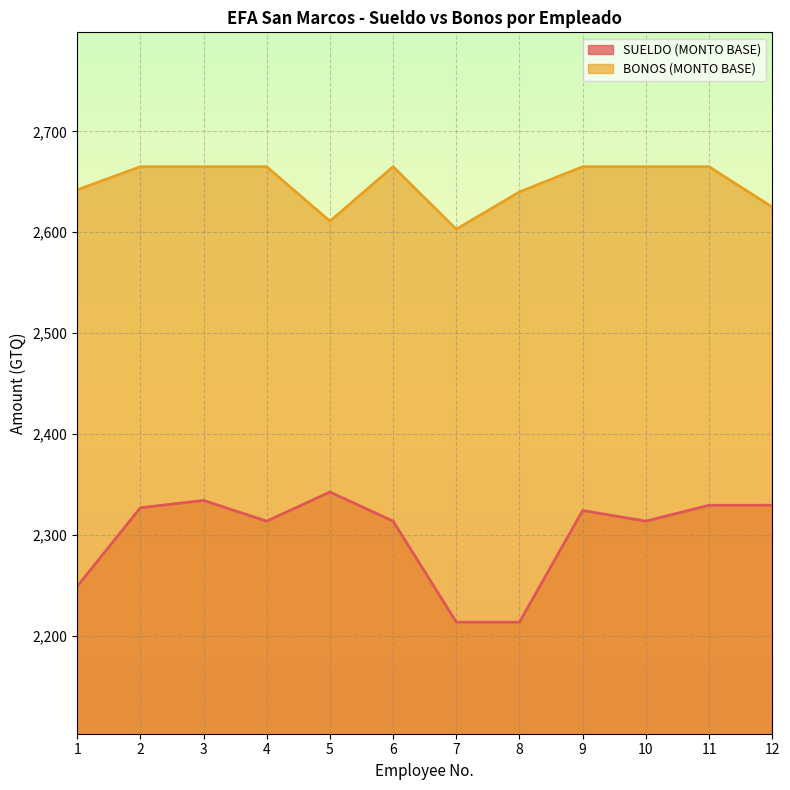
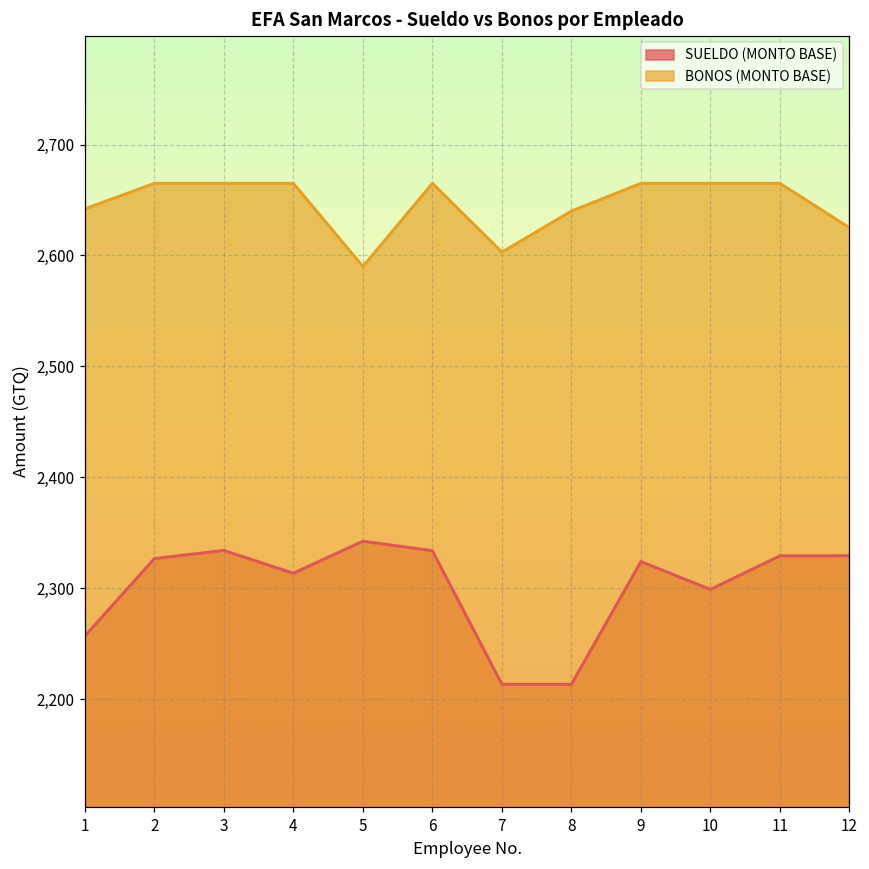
SUELDO (MONTO BASE), 1: 2,249 -> 2,257
BONOS (MONTO BASE), 5: 2,611 -> 2,590
SUELDO (MONTO BASE), 6: 2,314 -> 2,334
SUELDO (MONTO BASE), 10: 2,314 -> 2,299
